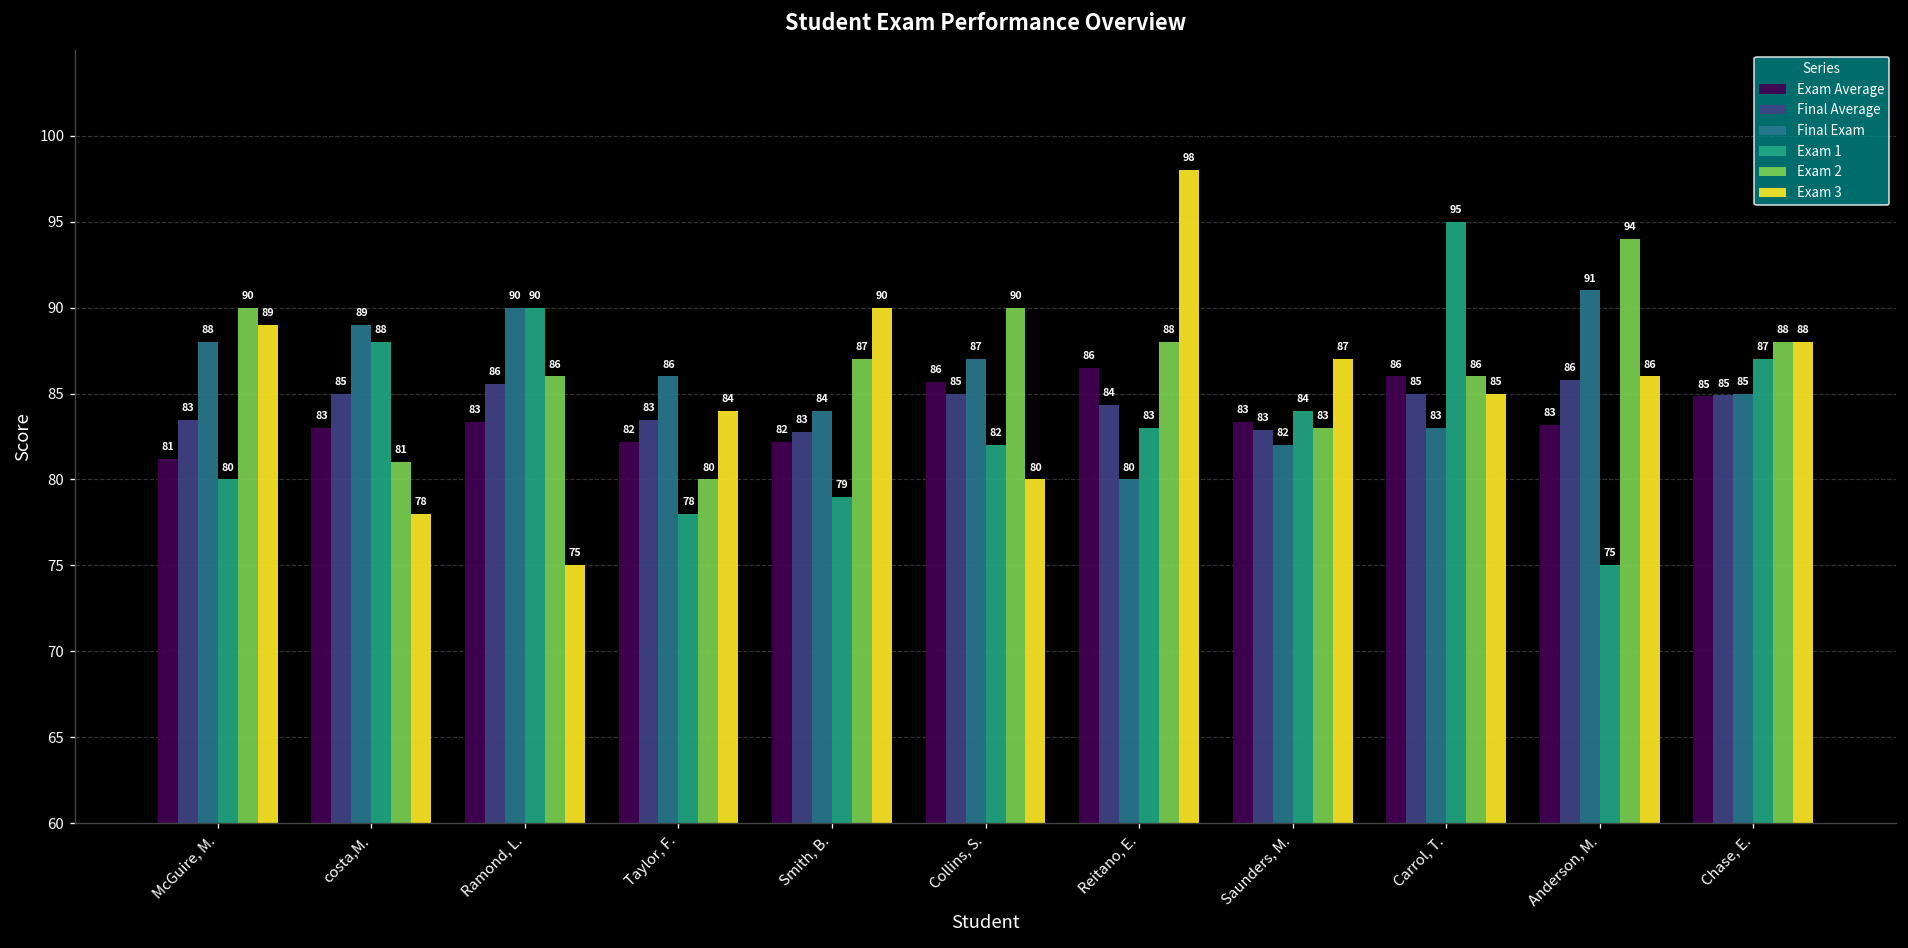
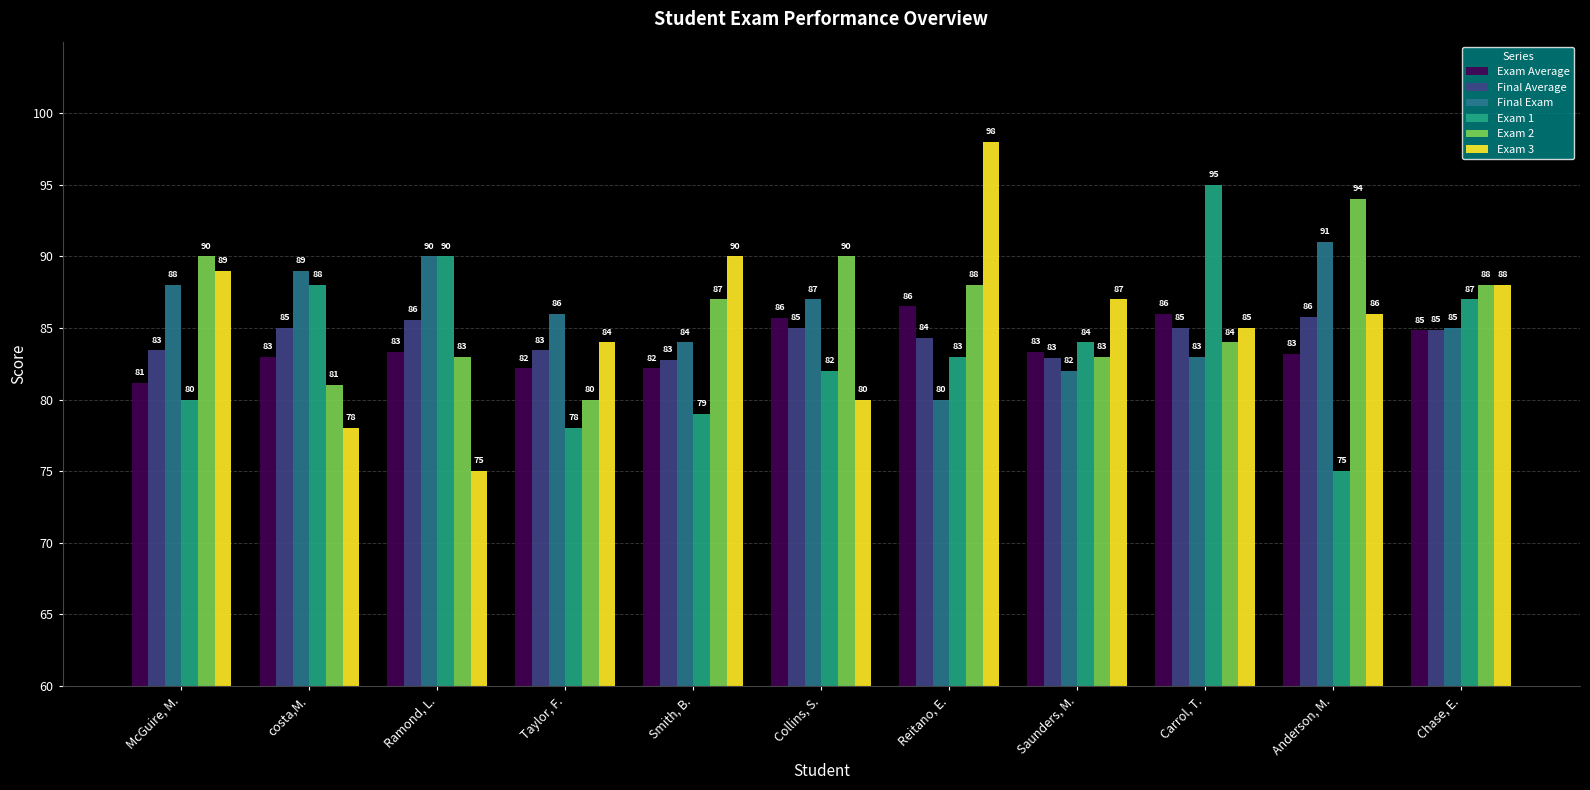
Exam 2, Ramond, L.: 86 -> 83
Exam 2, Carrol, T.: 86 -> 84
